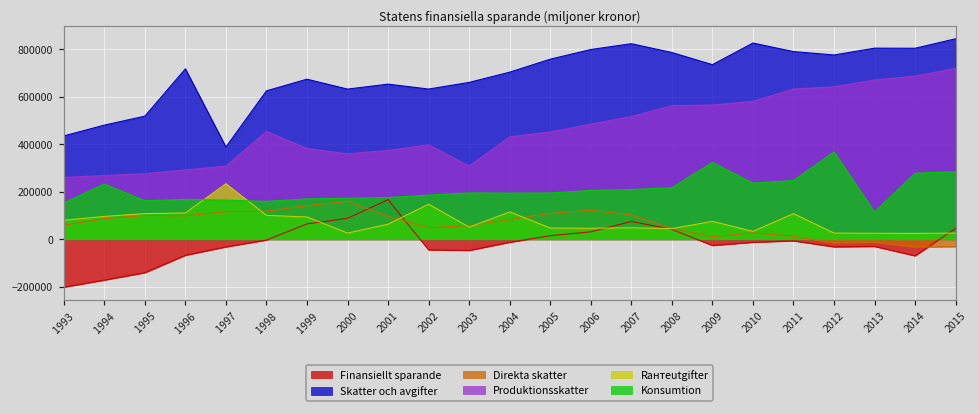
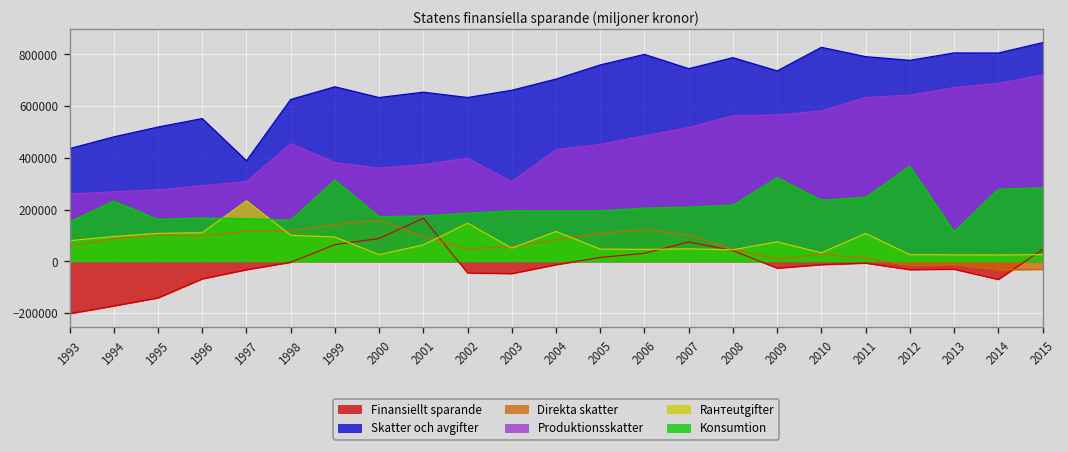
Skatter och avgifter, 1996: 720000 -> 550000
Konsumtion, 1999: 170000 -> 310000
Skatter och avgifter, 2007: 820000 -> 740000
